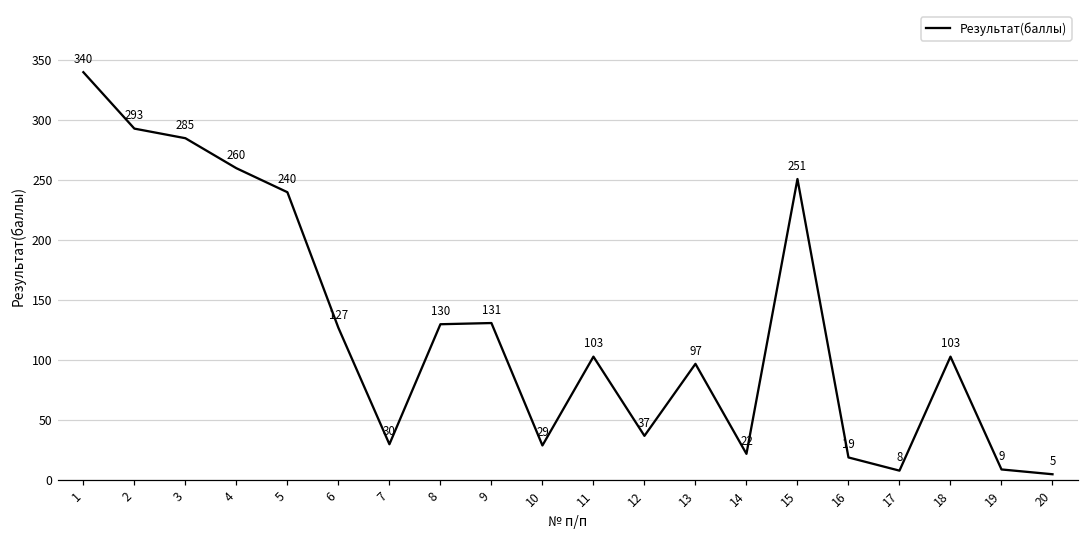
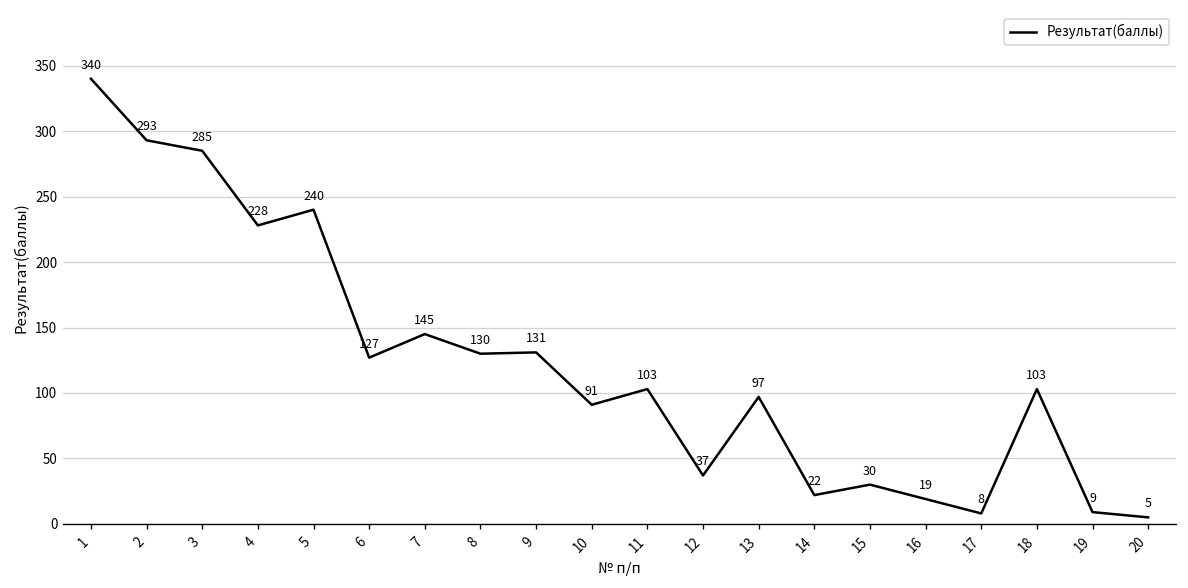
4: 260 -> 228
7: 30 -> 145
10: 29 -> 91
15: 251 -> 30
